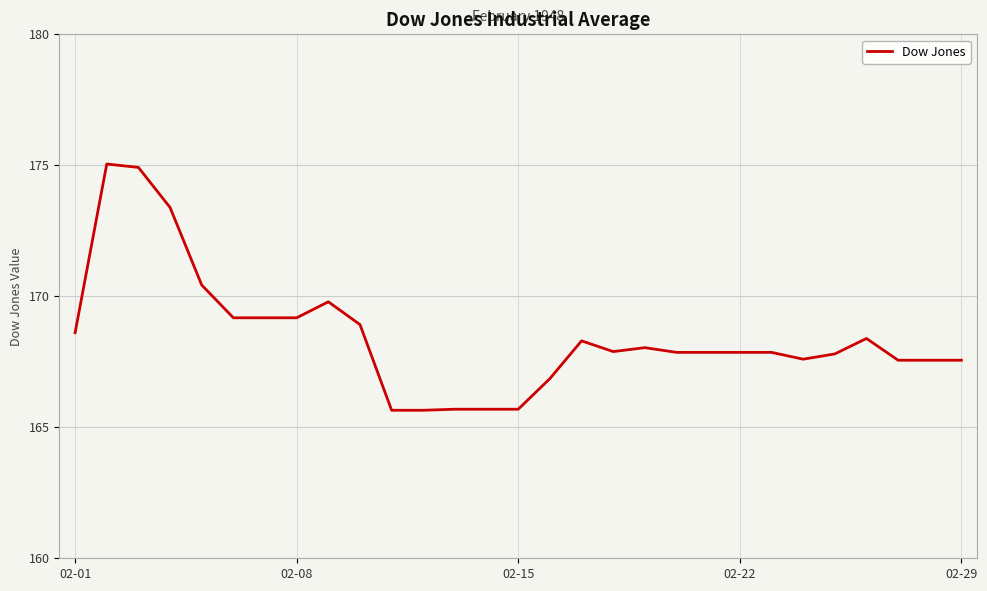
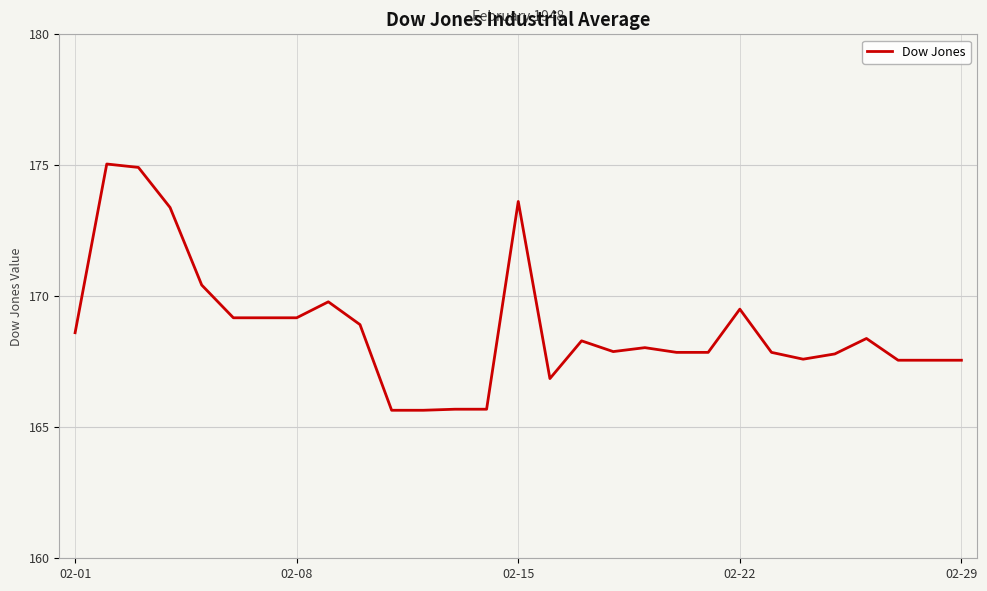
02-15: 165.7 -> 173.6
02-22: 167.9 -> 169.5
